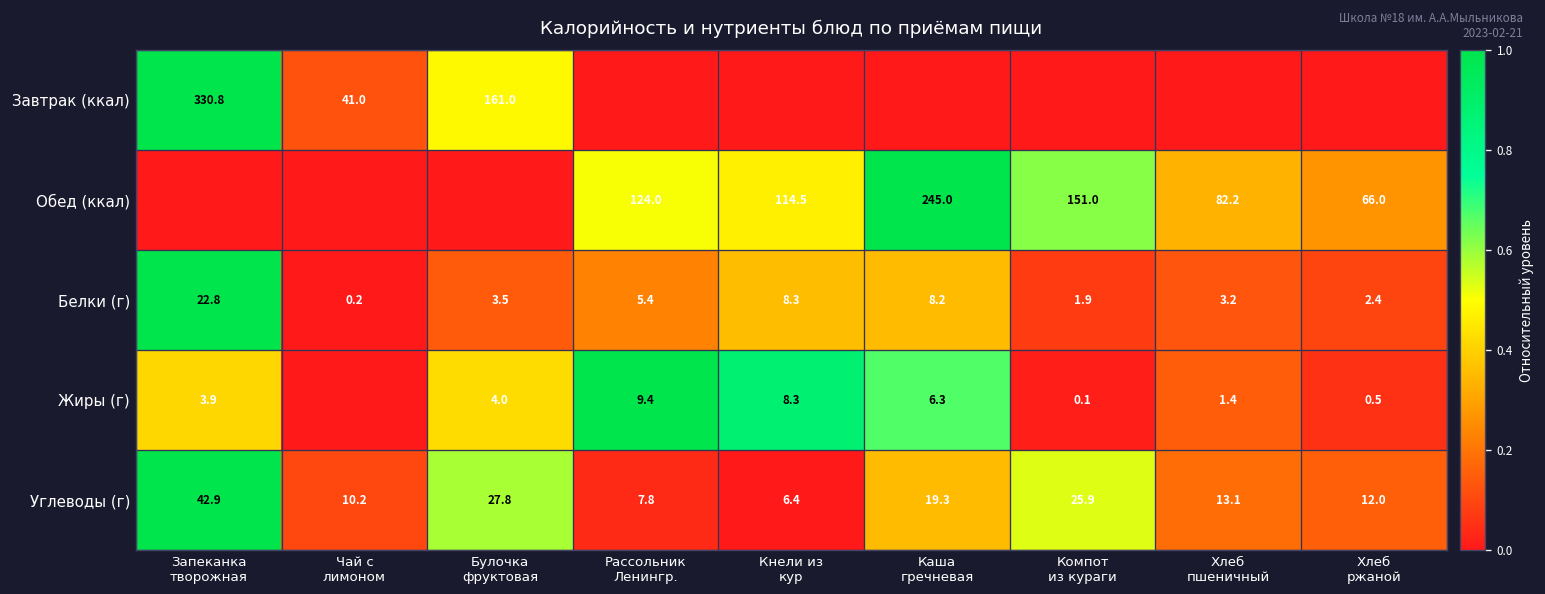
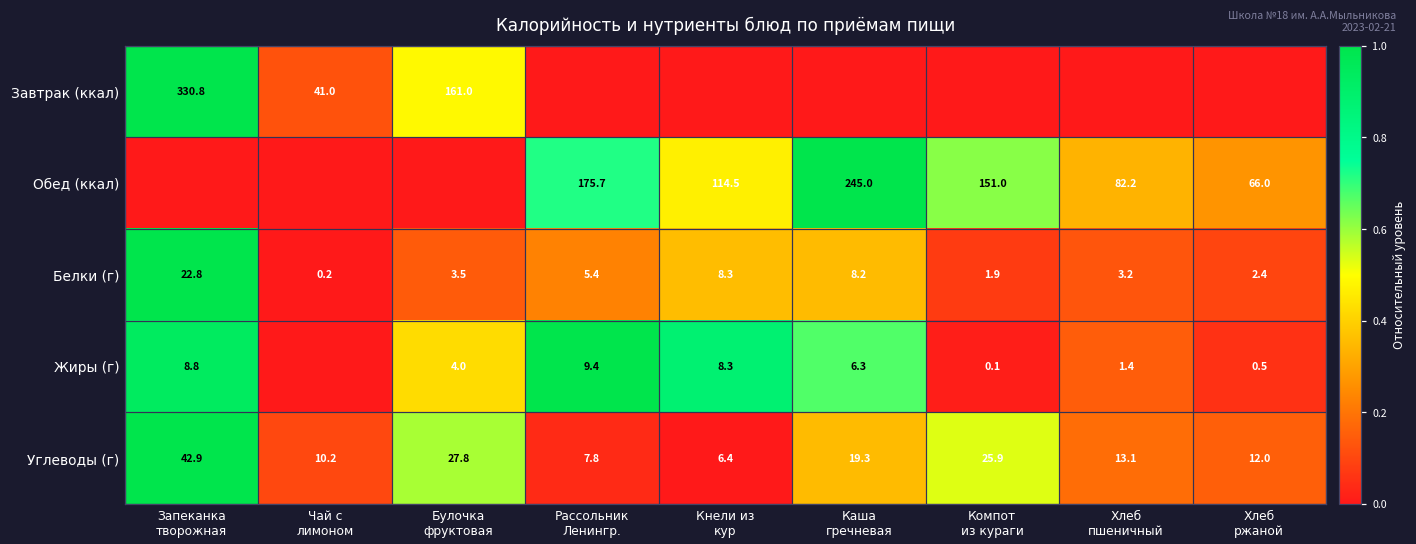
Обед (ккал), Рассольник Ленингр.: 124.0 -> 175.7
Жиры (г), Запеканка творожная: 3.9 -> 8.8
